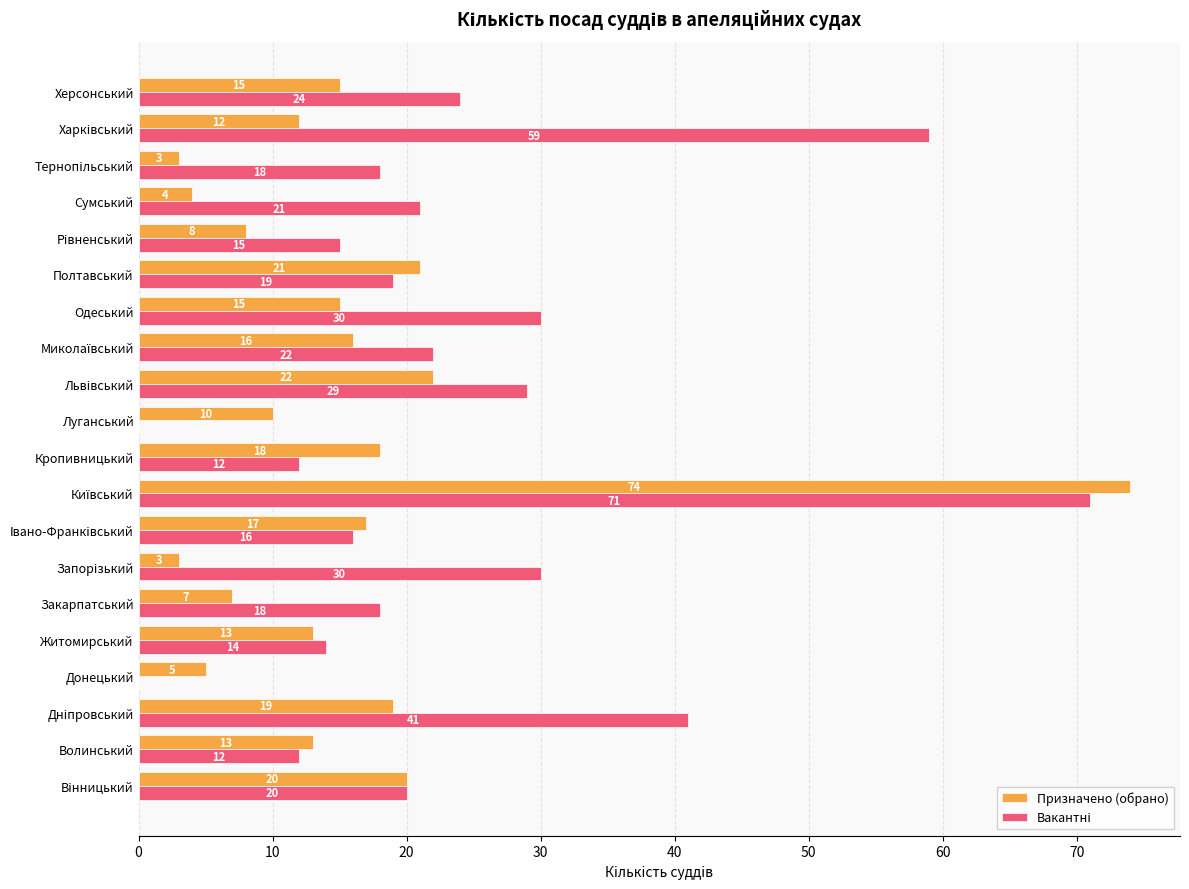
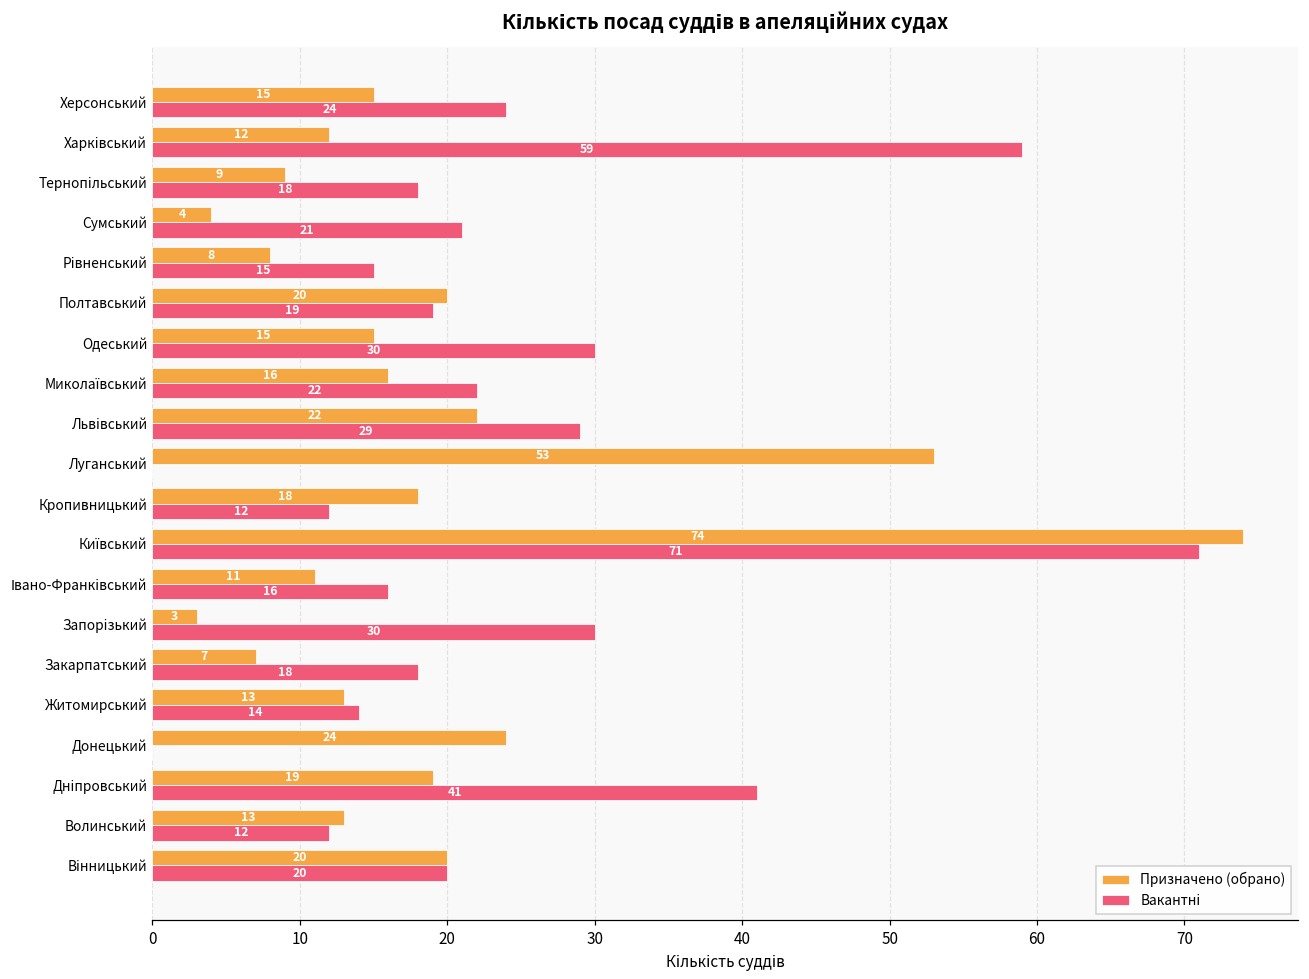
Призначено (обрано), Тернопільський: 3 -> 9
Призначено (обрано), Полтавський: 21 -> 20
Призначено (обрано), Луганський: 10 -> 53
Призначено (обрано), Івано-Франківський: 17 -> 11
Призначено (обрано), Донецький: 5 -> 24
